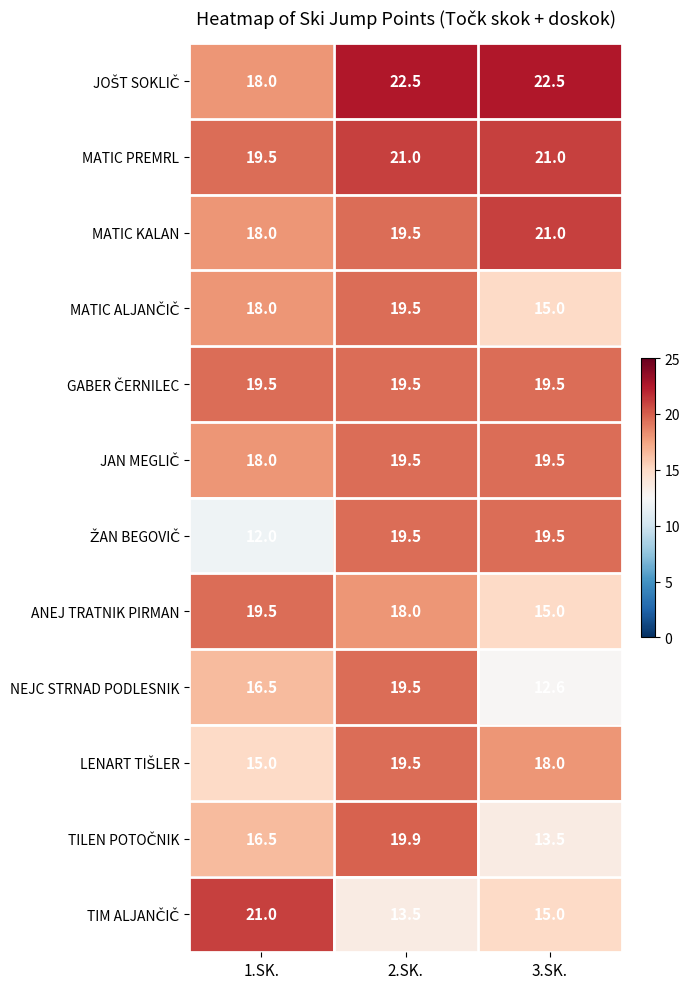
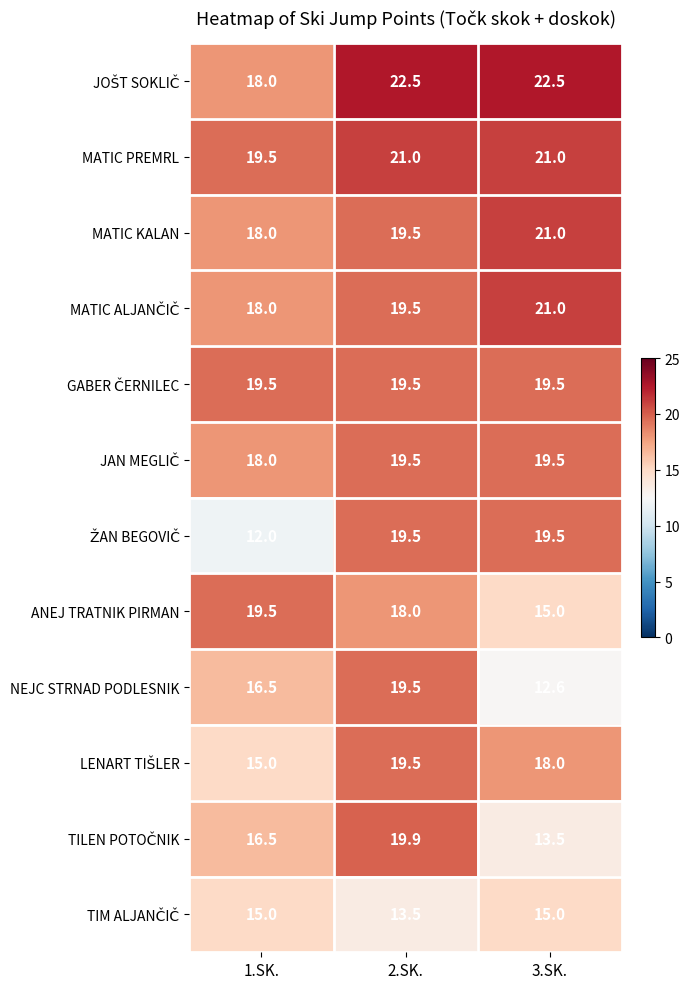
MATIC ALJANČIČ, 3.SK.: 15.0 -> 21.0
TIM ALJANČIČ, 1.SK.: 21.0 -> 15.0
